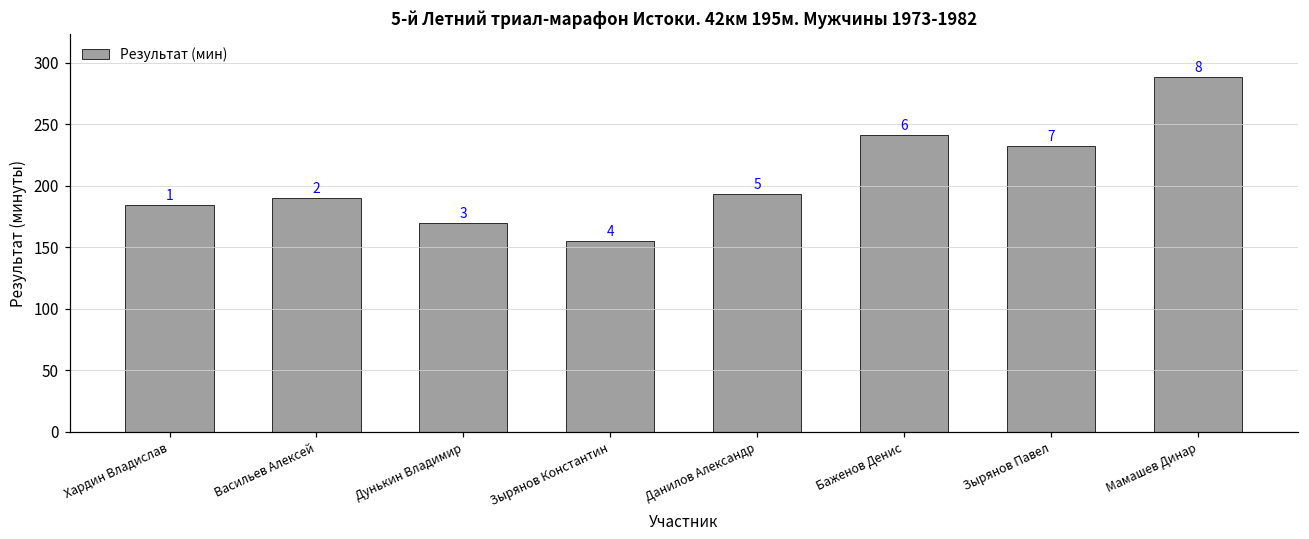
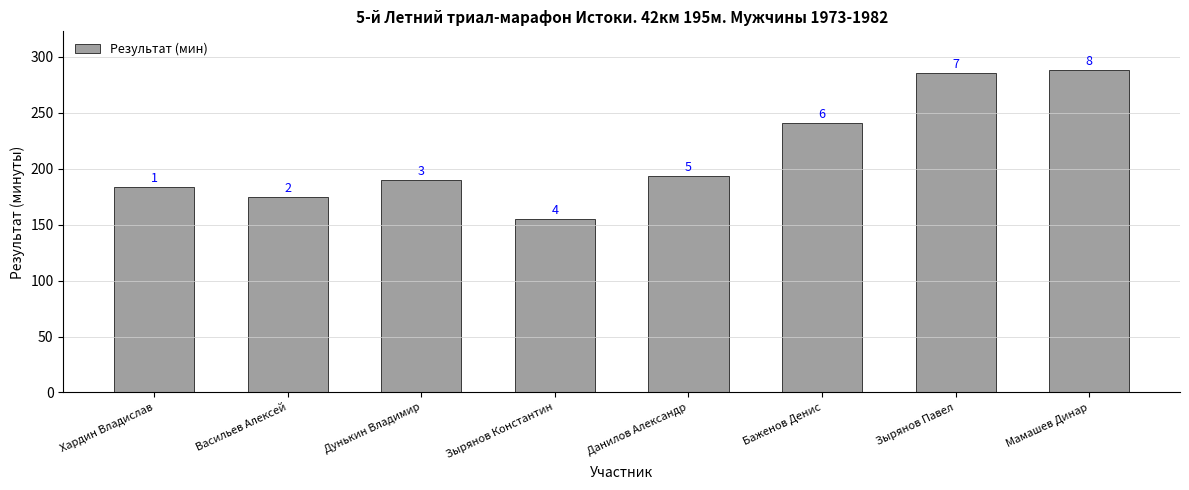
Васильев Алексей: 190 -> 175
Дунькин Владимир: 169 -> 190
Зырянов Павел: 233 -> 286
